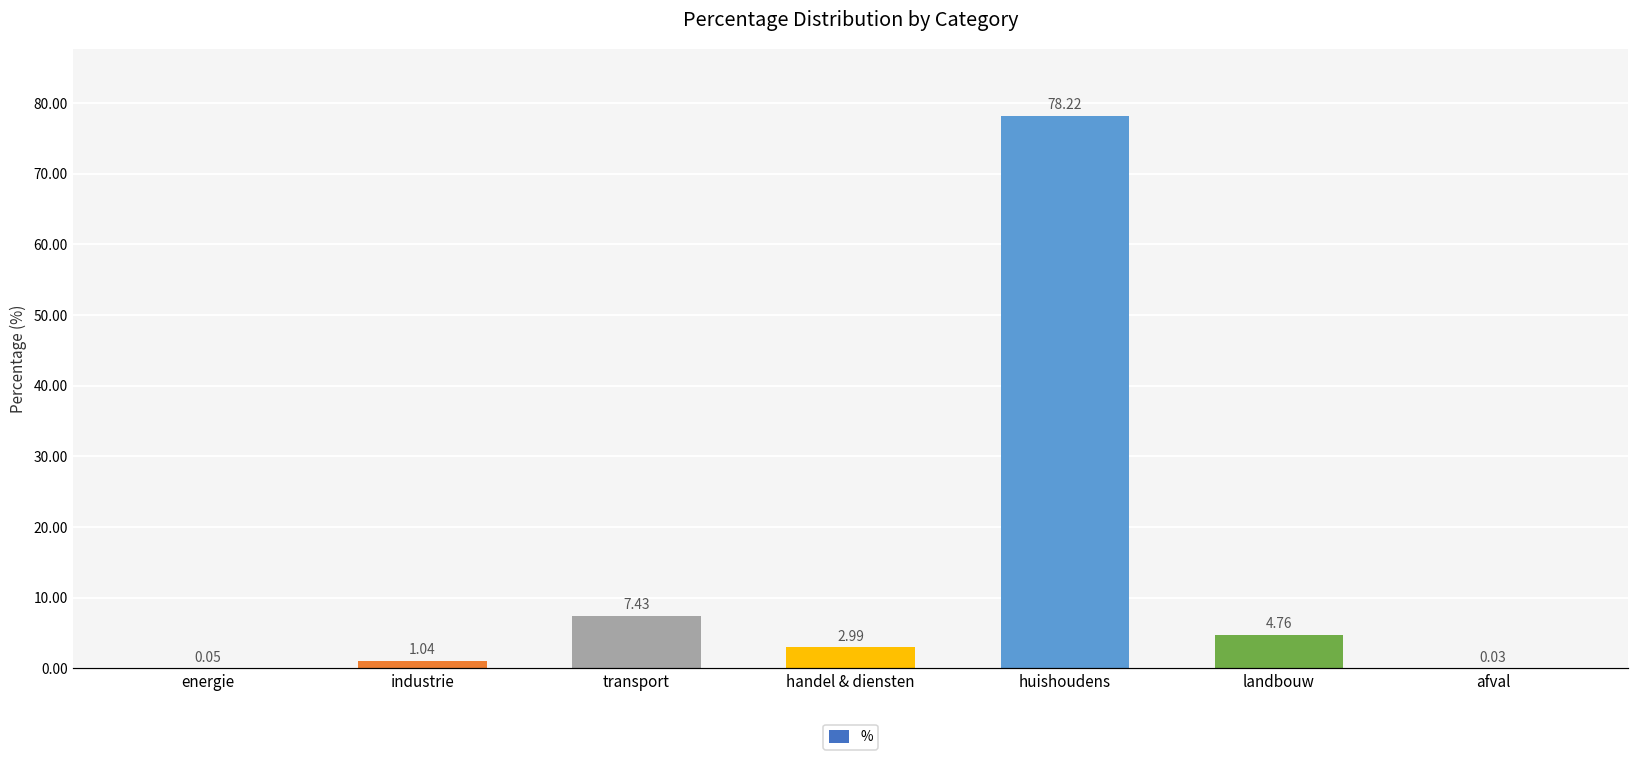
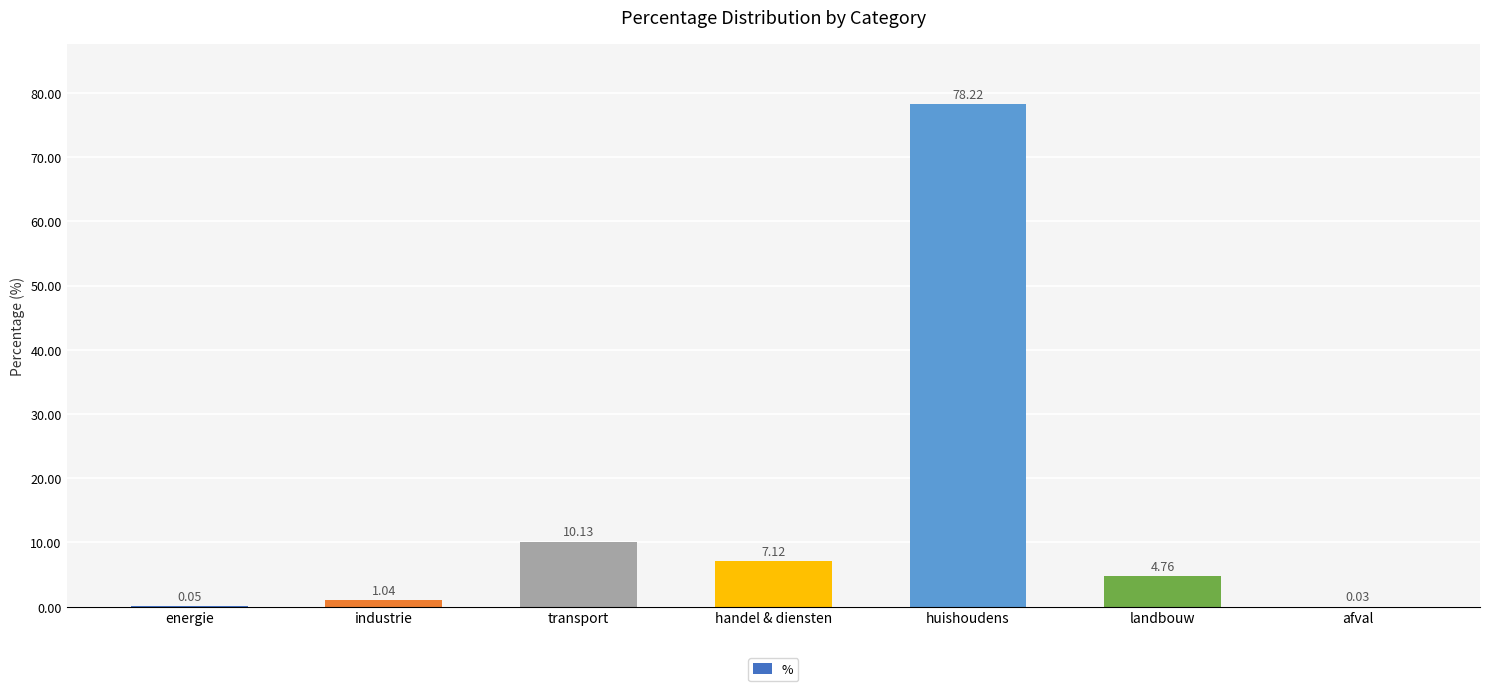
transport: 7.43 -> 10.13
handel & diensten: 2.99 -> 7.12
